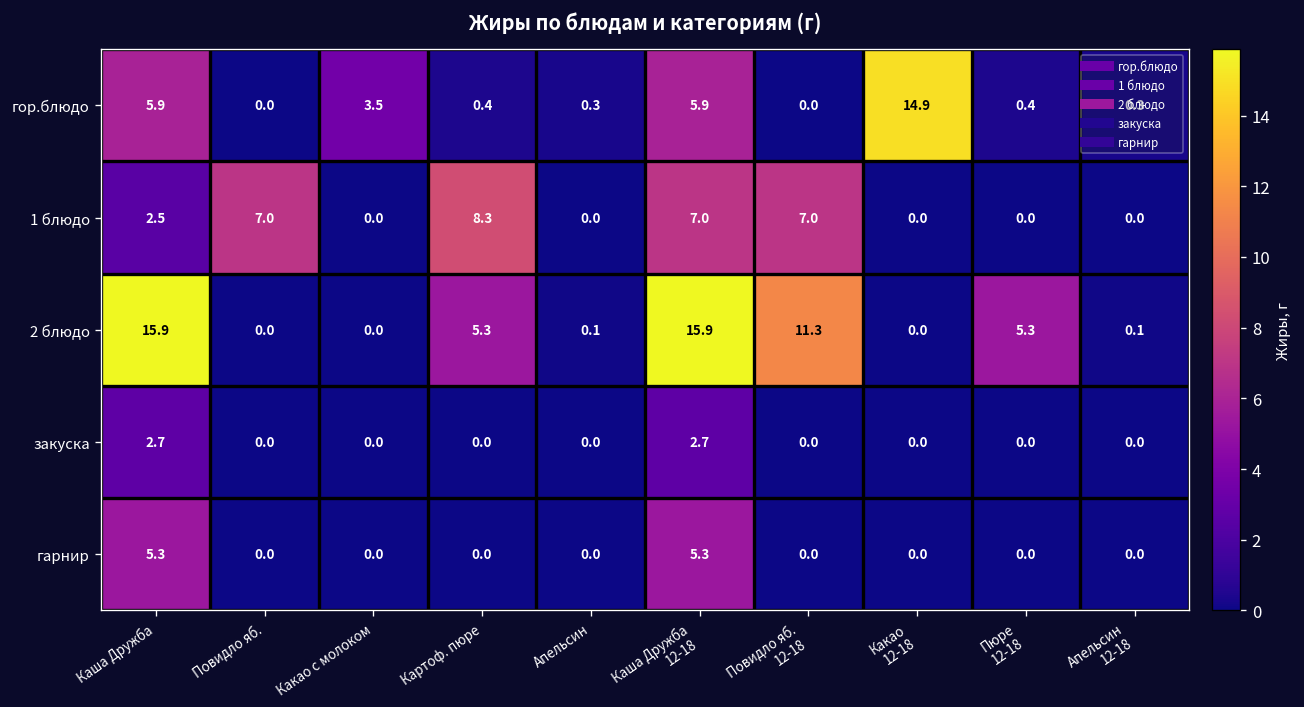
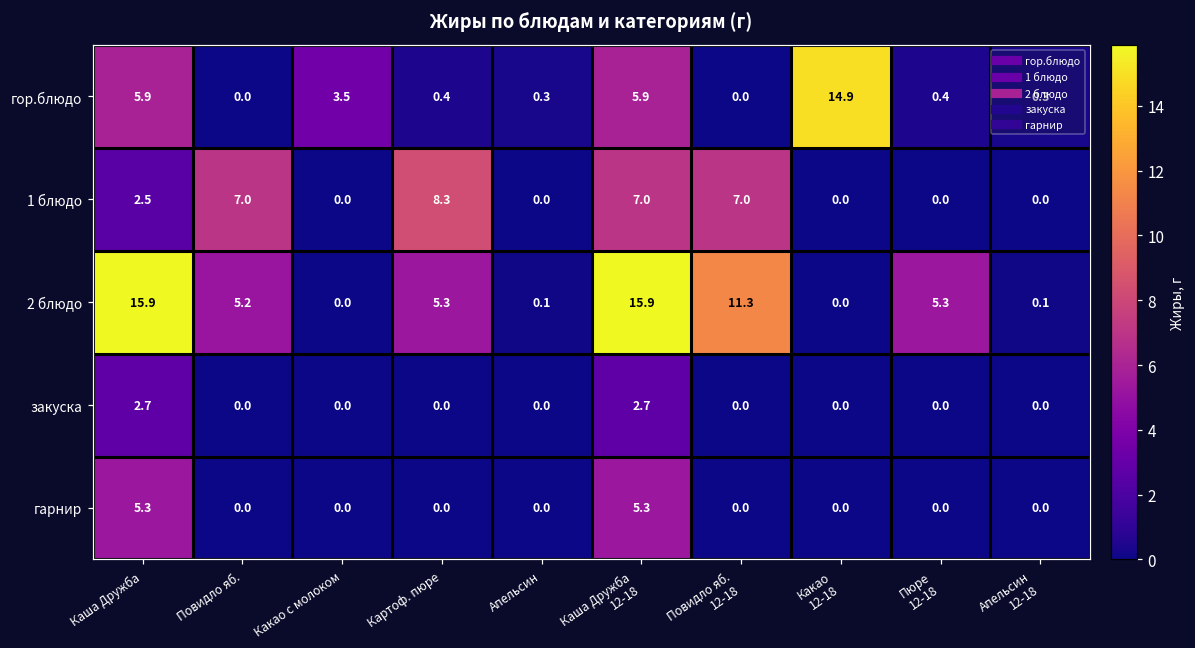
2 блюдо, Повидло яб.: 0.0 -> 5.2
